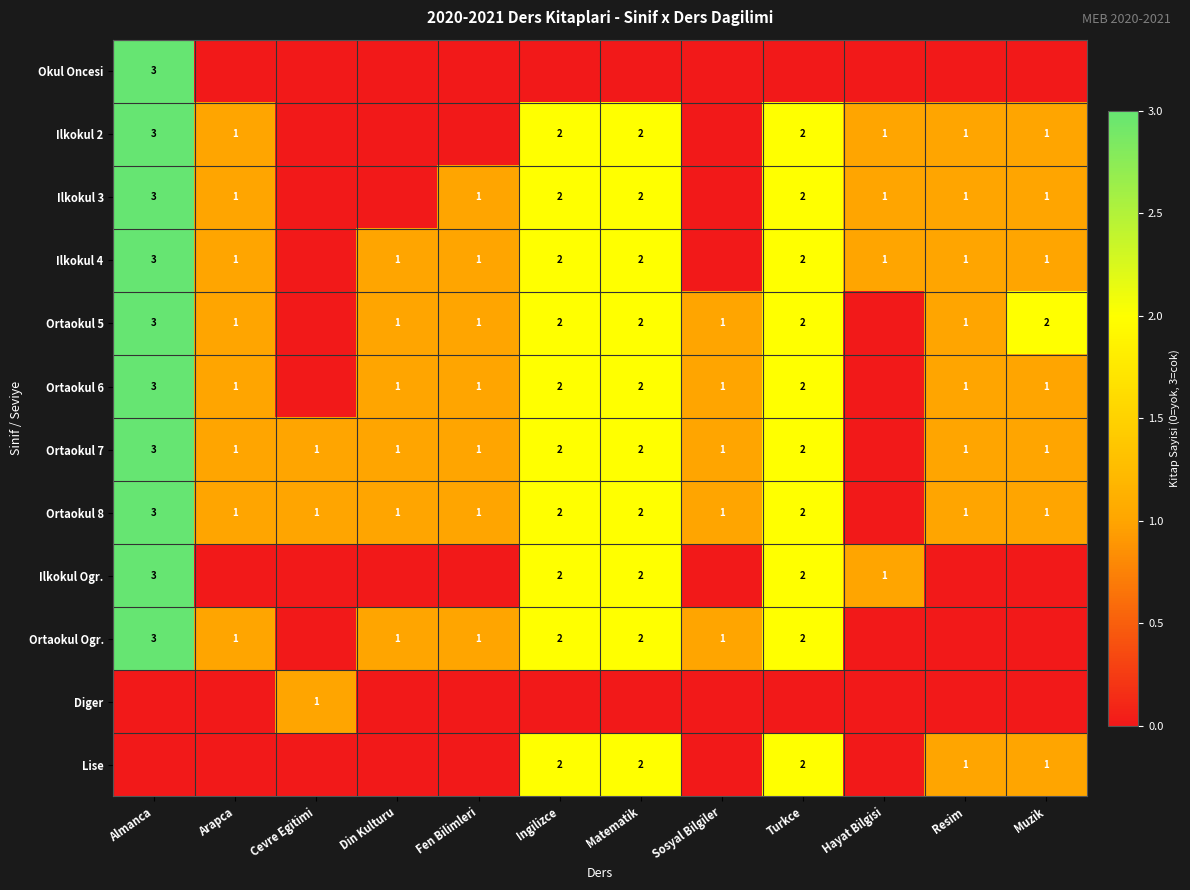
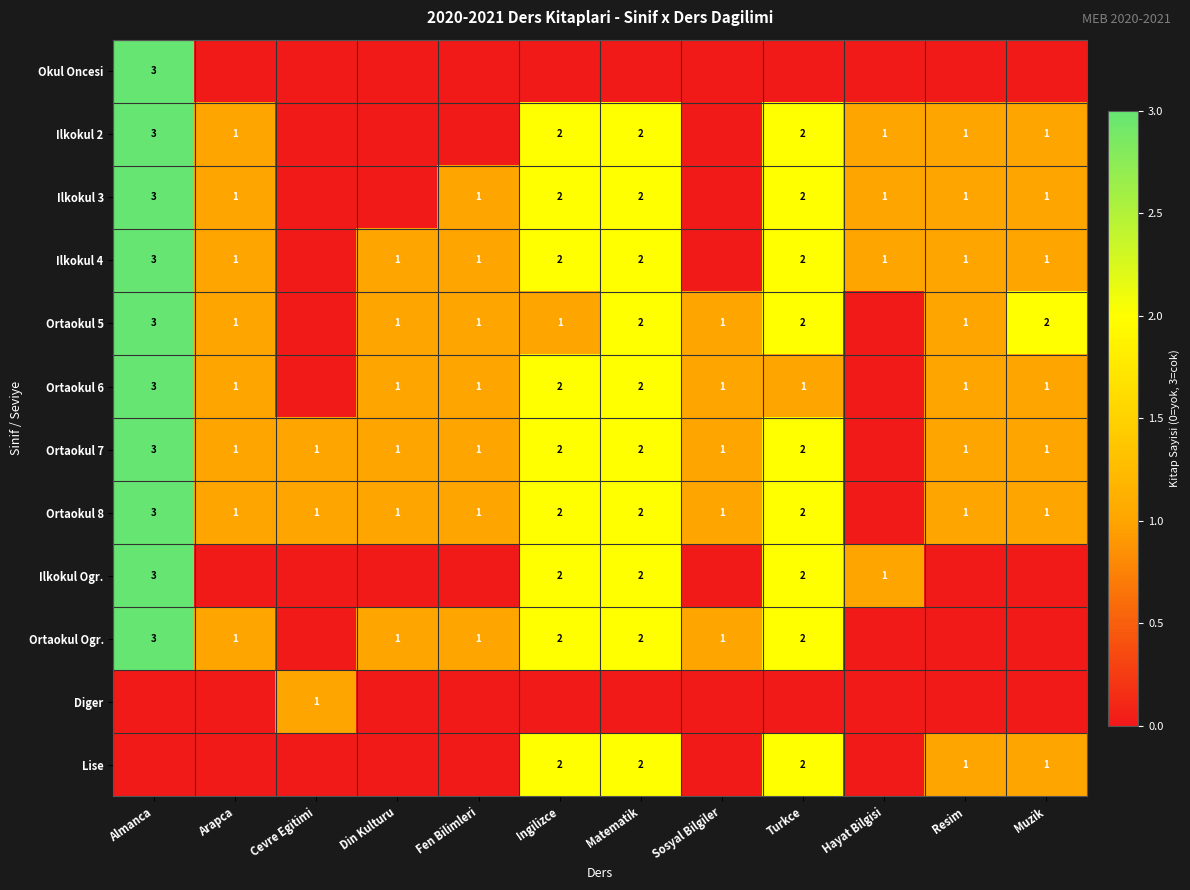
Ortaokul 5, Ingilizce: 2 -> 1
Ortaokul 6, Turkce: 2 -> 1
